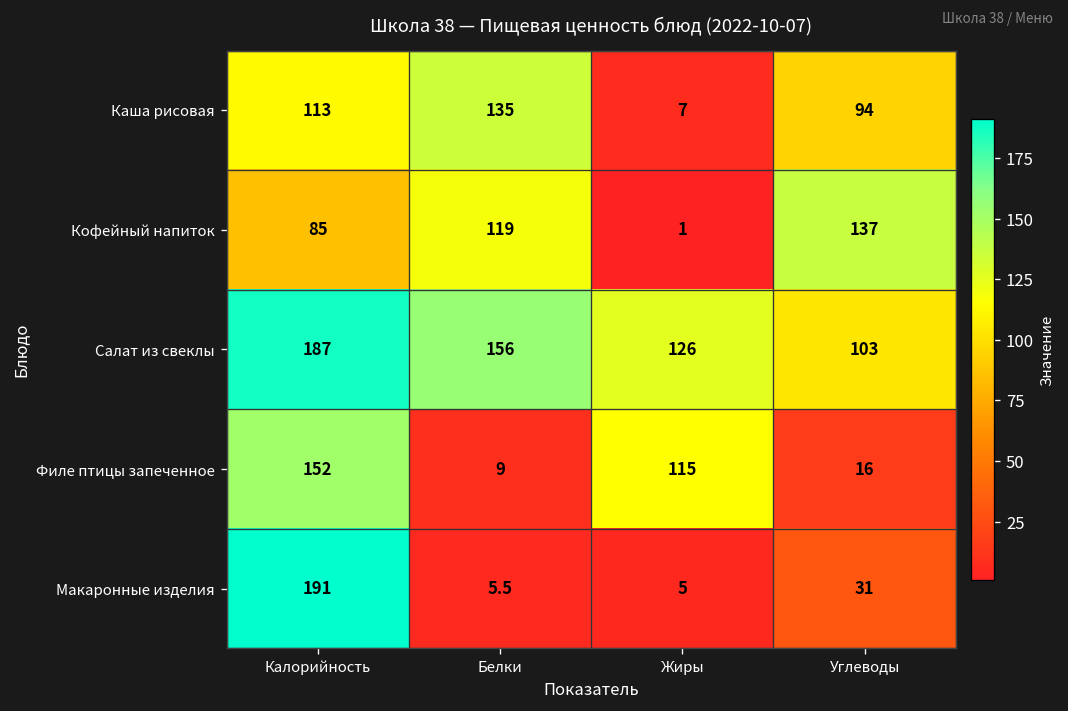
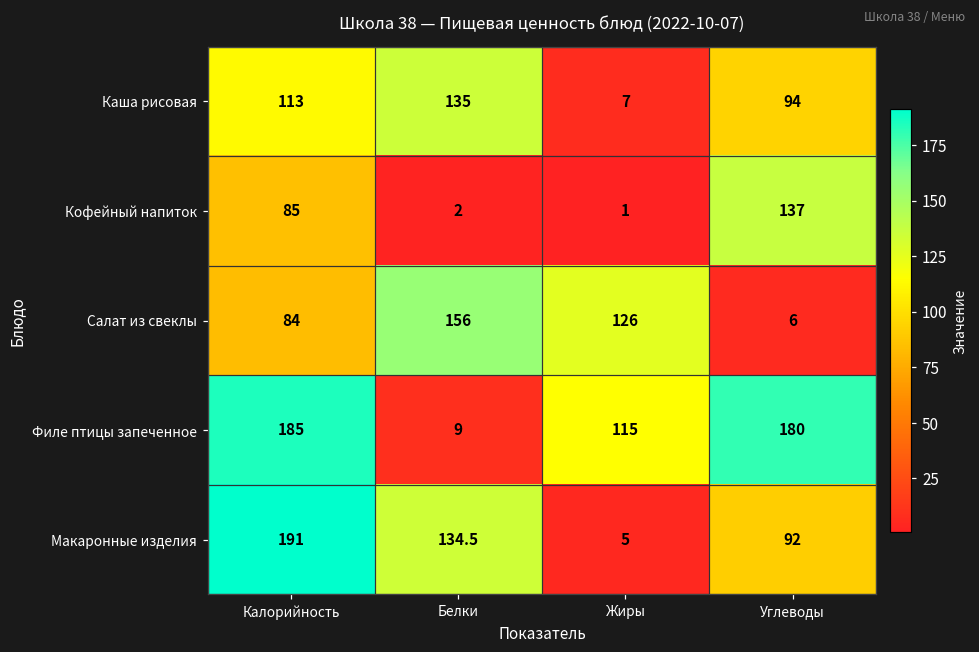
Кофейный напиток, Белки: 119 -> 2
Салат из свеклы, Калорийность: 187 -> 84
Салат из свеклы, Углеводы: 103 -> 6
Филе птицы запеченное, Калорийность: 152 -> 185
Филе птицы запеченное, Углеводы: 16 -> 180
Макаронные изделия, Белки: 5.5 -> 134.5
Макаронные изделия, Углеводы: 31 -> 92
